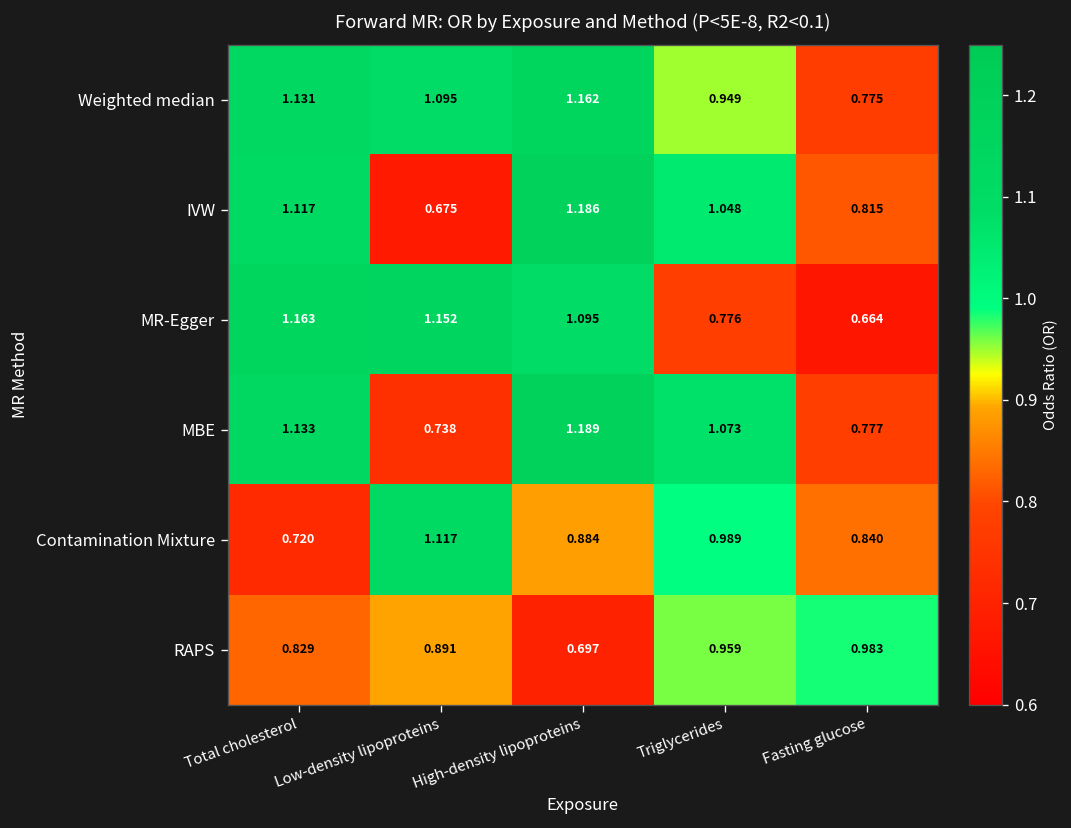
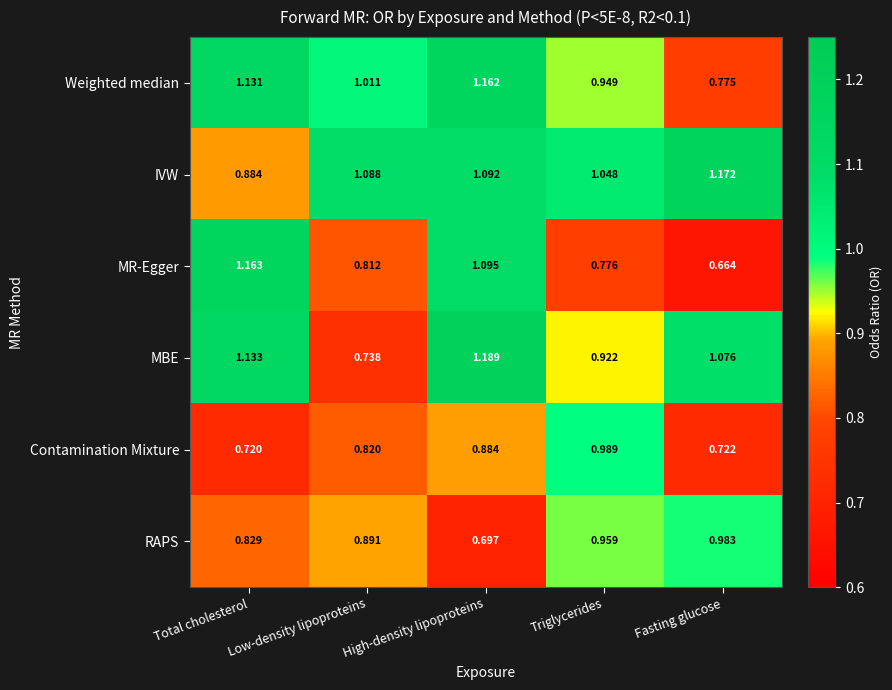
Weighted median, Low-density lipoproteins: 1.095 -> 1.011
IVW, Total cholesterol: 1.117 -> 0.884
IVW, Low-density lipoproteins: 0.675 -> 1.088
IVW, High-density lipoproteins: 1.186 -> 1.092
IVW, Fasting glucose: 0.815 -> 1.172
MR-Egger, Low-density lipoproteins: 1.152 -> 0.812
MBE, Triglycerides: 1.073 -> 0.922
MBE, Fasting glucose: 0.777 -> 1.076
Contamination Mixture, Low-density lipoproteins: 1.117 -> 0.820
Contamination Mixture, Fasting glucose: 0.840 -> 0.722
